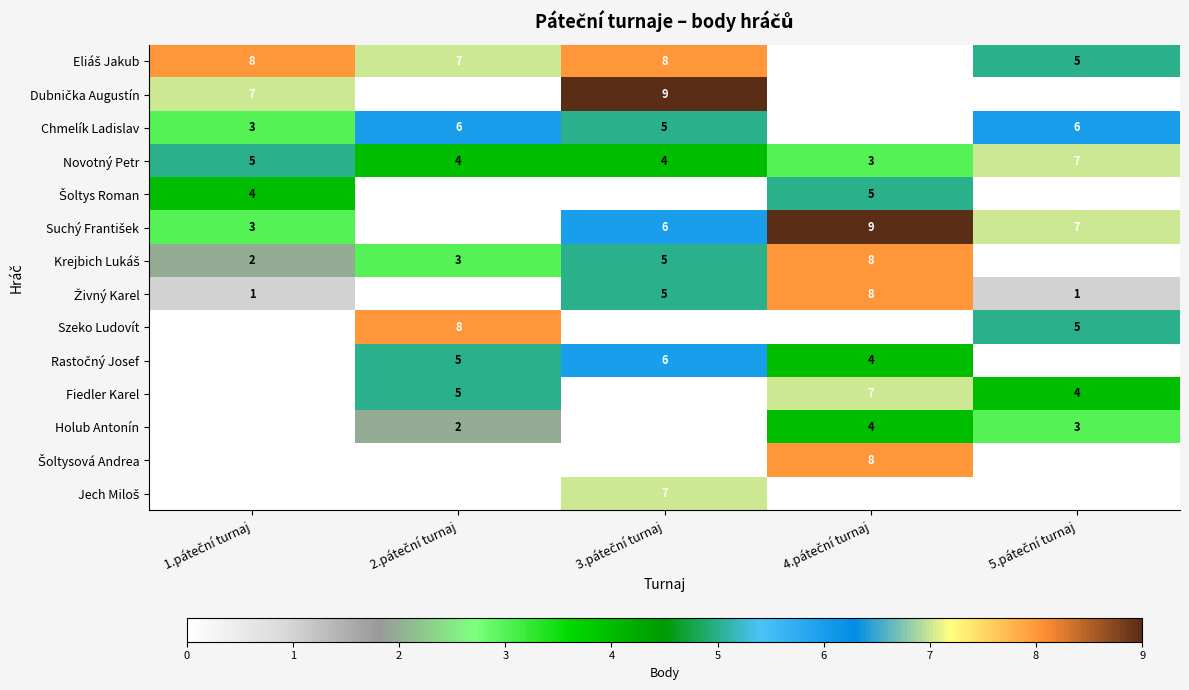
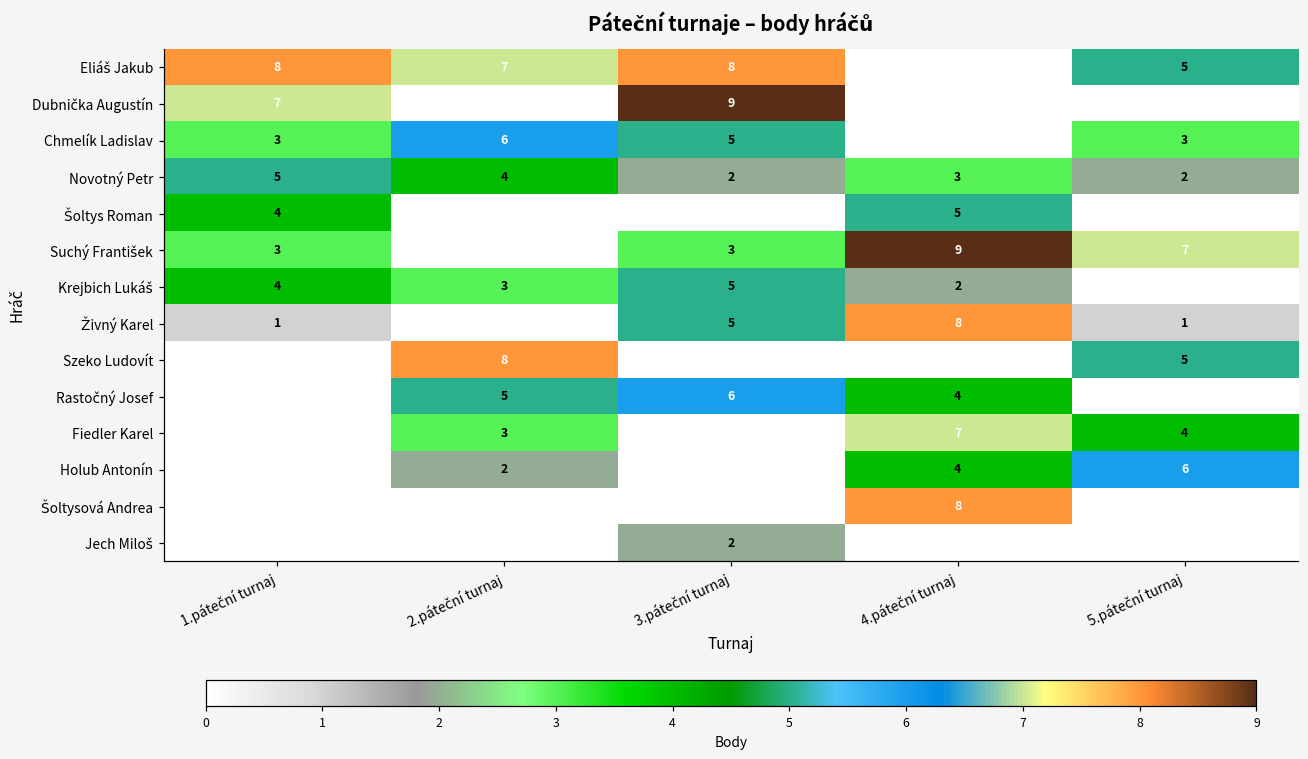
Chmelík Ladislav, 5.páteční turnaj: 6 -> 3
Novotný Petr, 3.páteční turnaj: 4 -> 2
Novotný Petr, 5.páteční turnaj: 7 -> 2
Suchý František, 3.páteční turnaj: 6 -> 3
Krejbich Lukáš, 1.páteční turnaj: 2 -> 4
Krejbich Lukáš, 4.páteční turnaj: 8 -> 2
Fiedler Karel, 2.páteční turnaj: 5 -> 3
Holub Antonín, 5.páteční turnaj: 3 -> 6
Jech Miloš, 3.páteční turnaj: 7 -> 2
